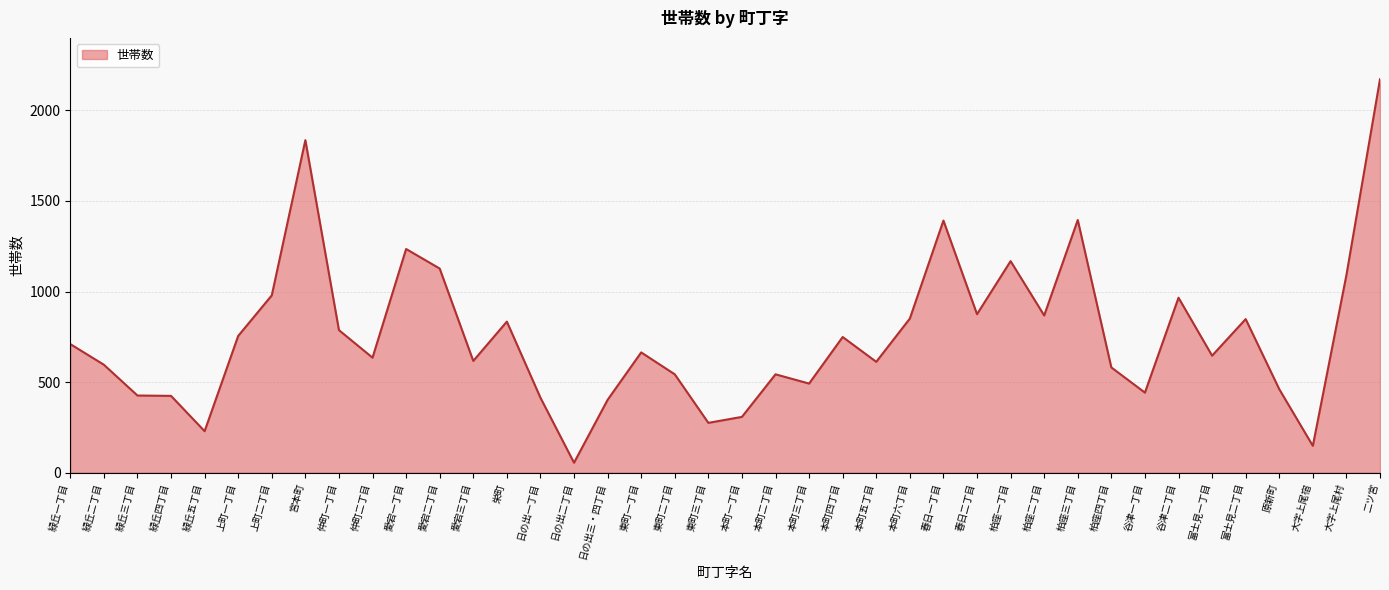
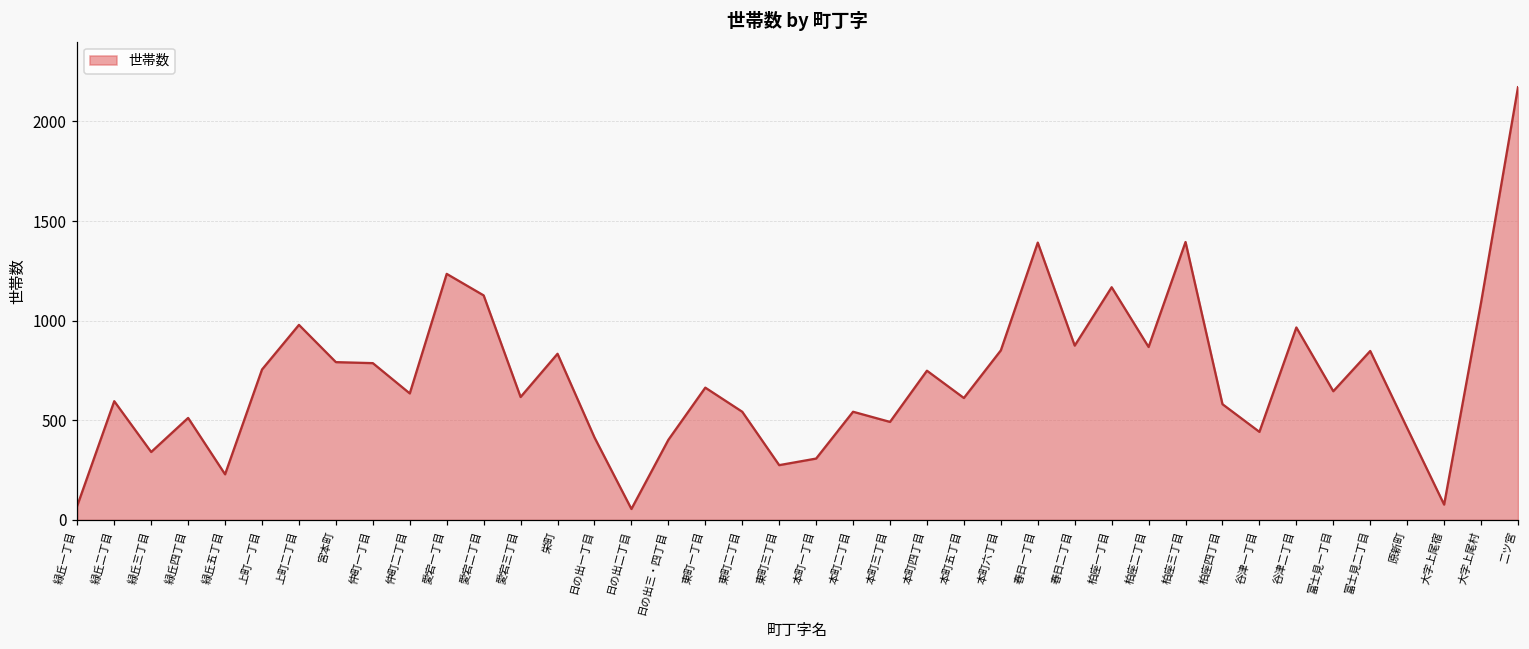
緑丘一丁目: 710 -> 70
緑丘三丁目: 430 -> 340
緑丘四丁目: 420 -> 510
宮本町: 1840 -> 790
大字上尾宿: 150 -> 80
